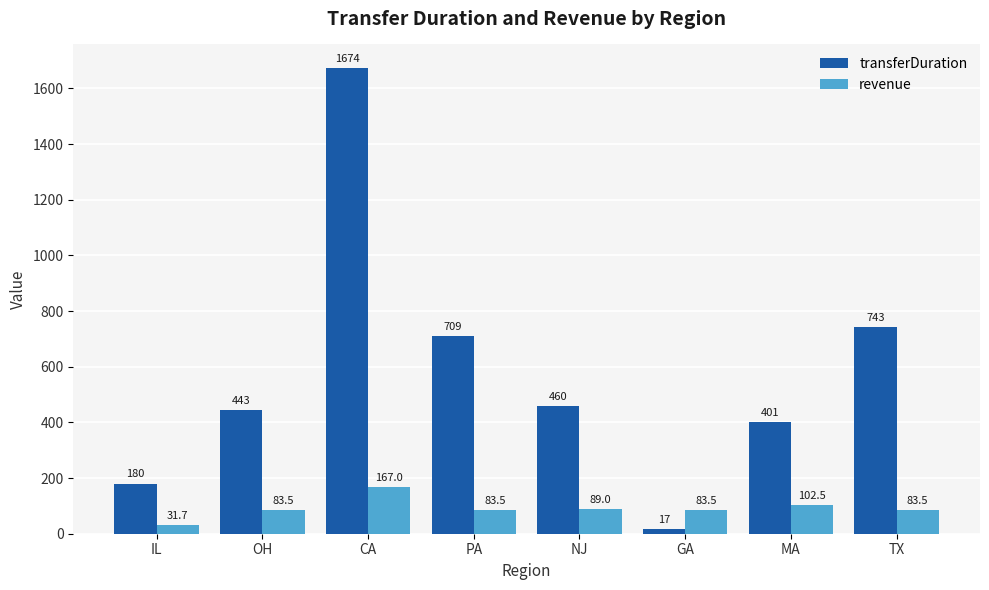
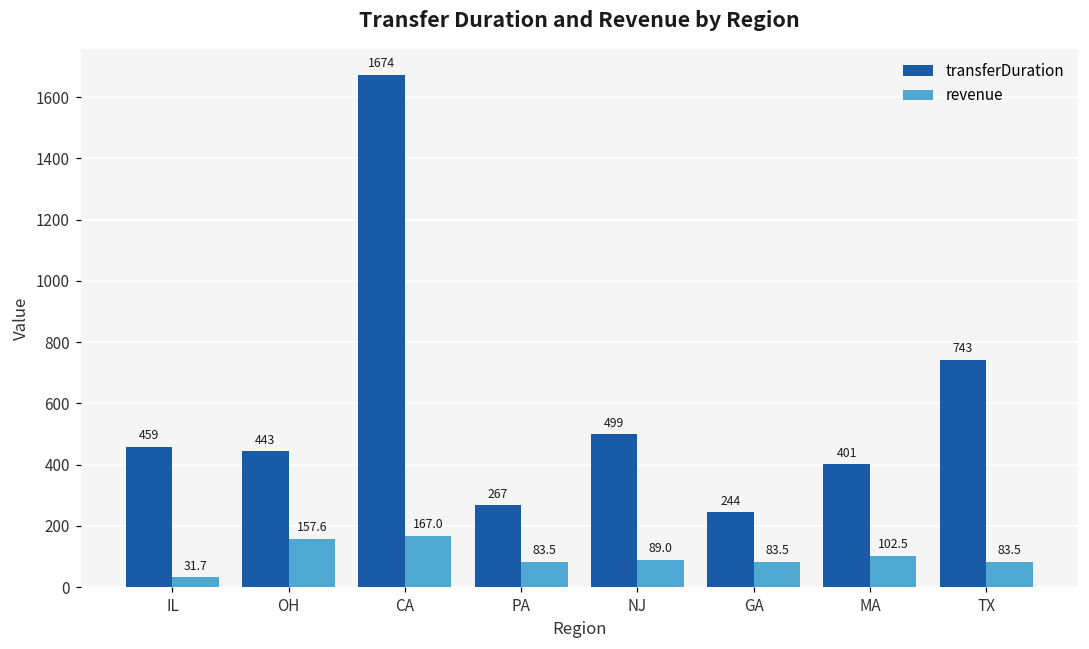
transferDuration, IL: 180 -> 459
revenue, OH: 83.5 -> 157.6
transferDuration, PA: 709 -> 267
transferDuration, NJ: 460 -> 499
transferDuration, GA: 17 -> 244
